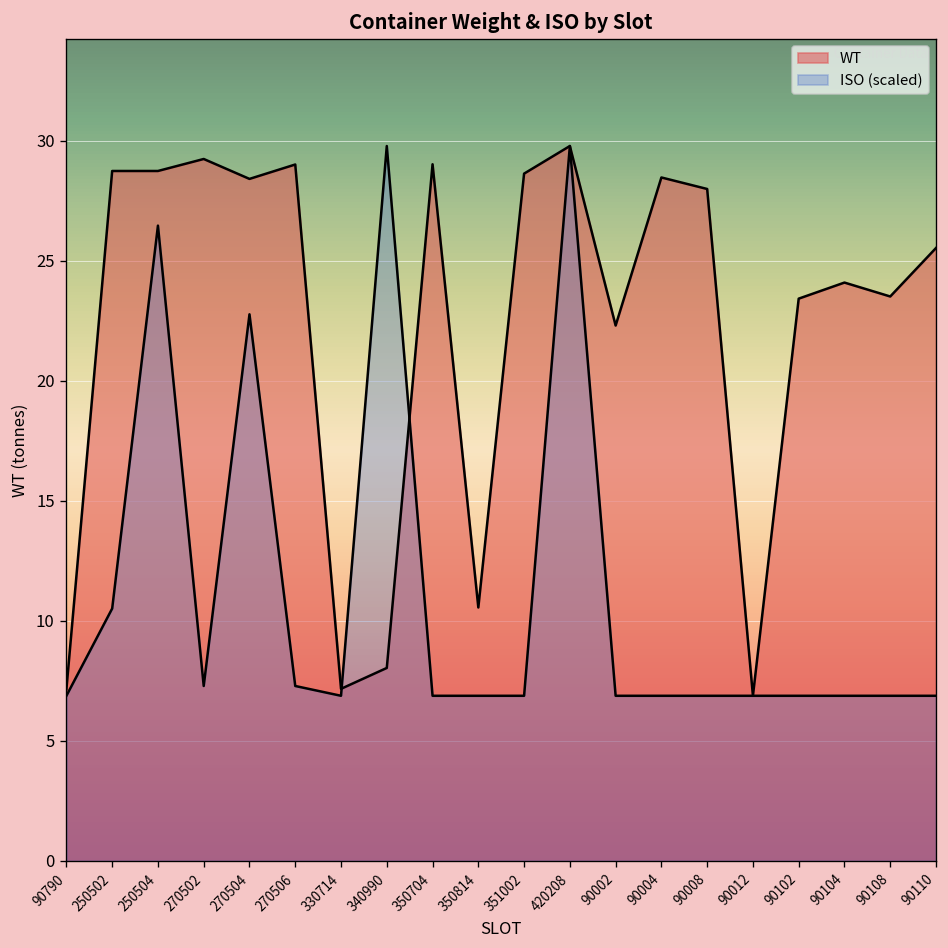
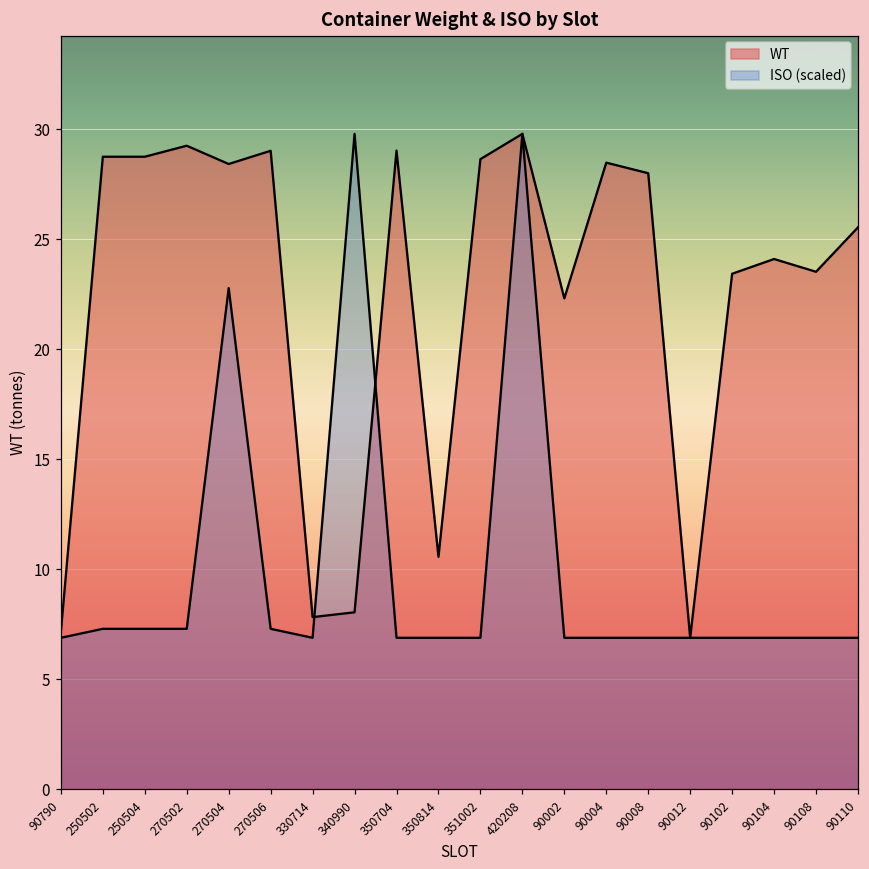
ISO (scaled), 250502: 10.5 -> 7.3
ISO (scaled), 250504: 26.5 -> 7.3
WT, 330714: 7.2 -> 7.8
